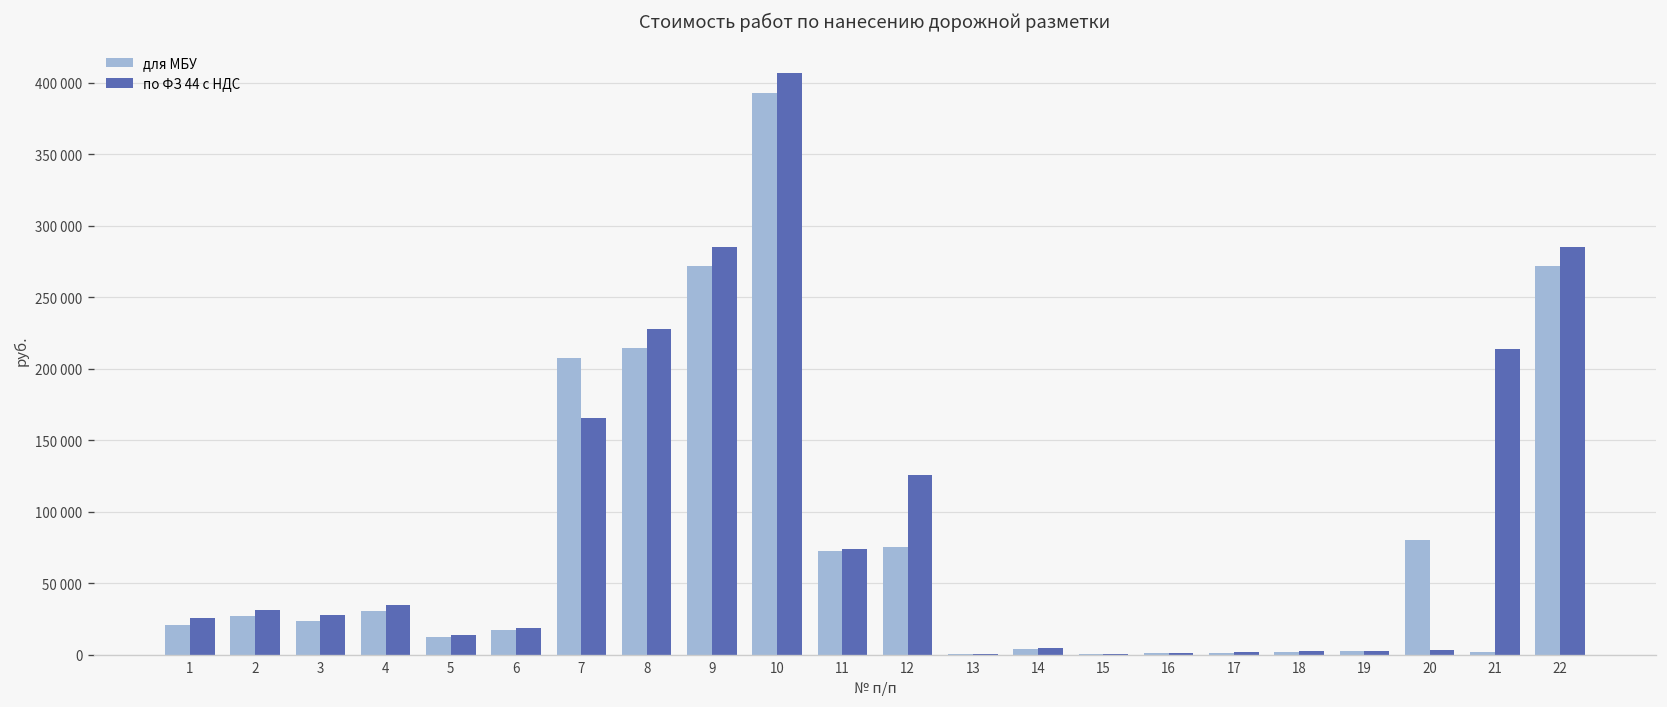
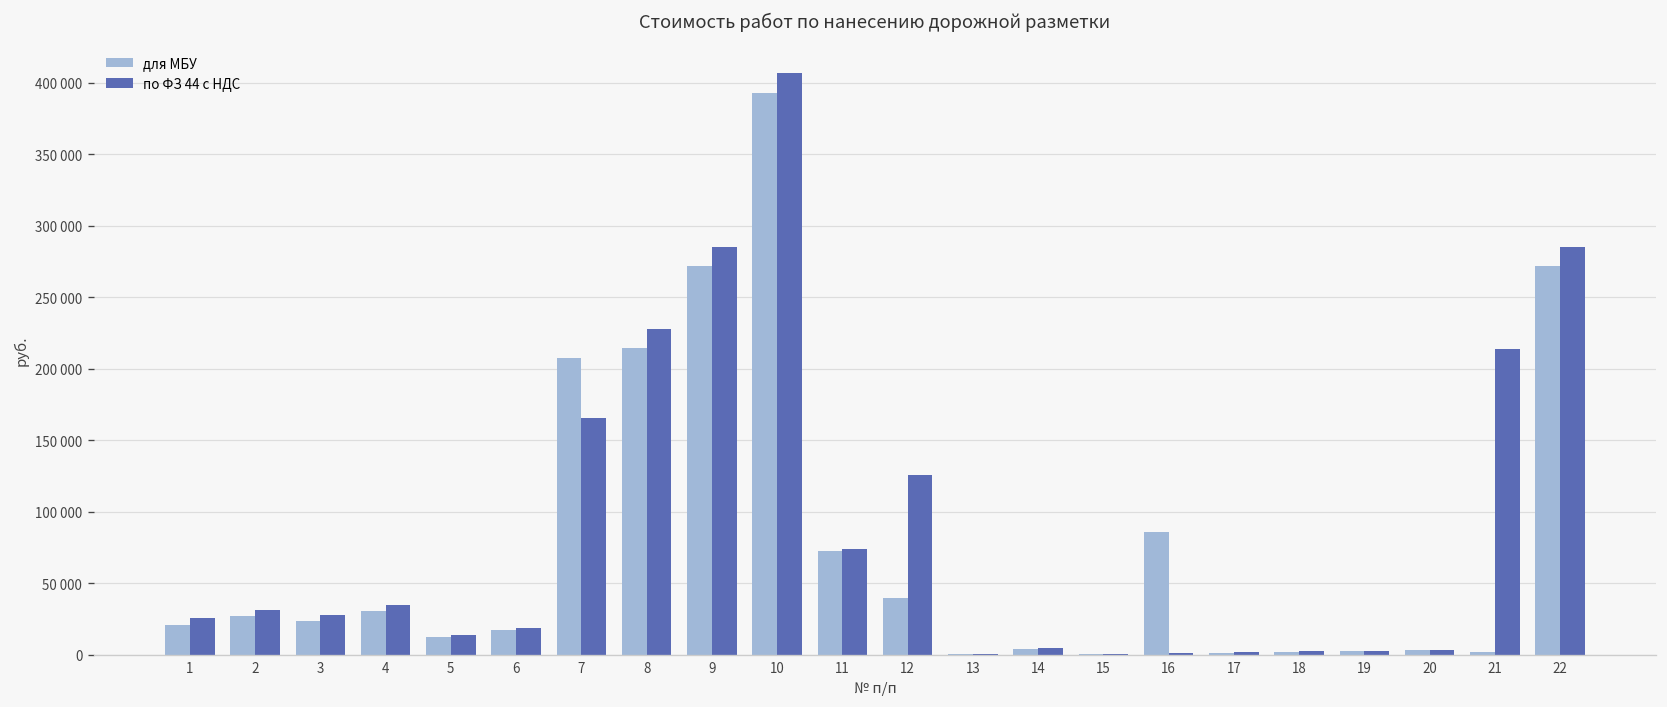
для МБУ, 12: 76000 -> 40000
для МБУ, 16: 1000 -> 86000
для МБУ, 20: 80000 -> 3000
